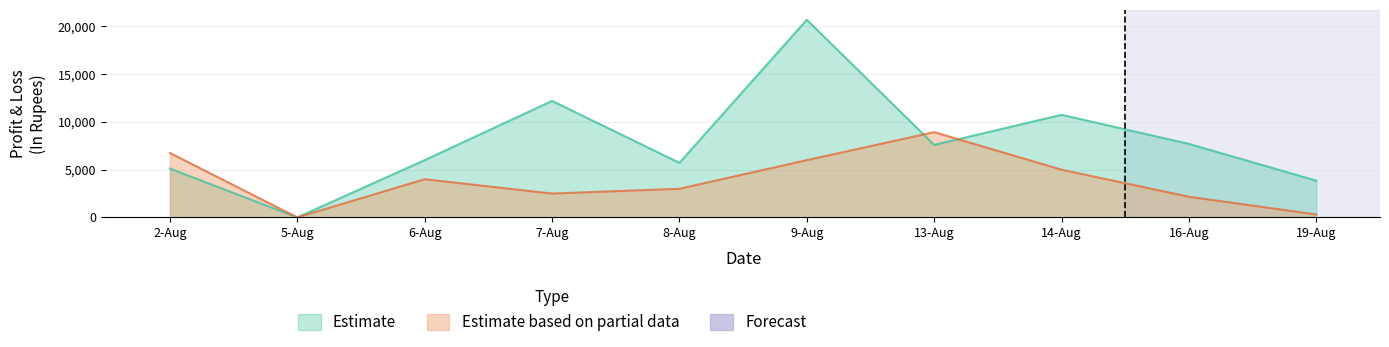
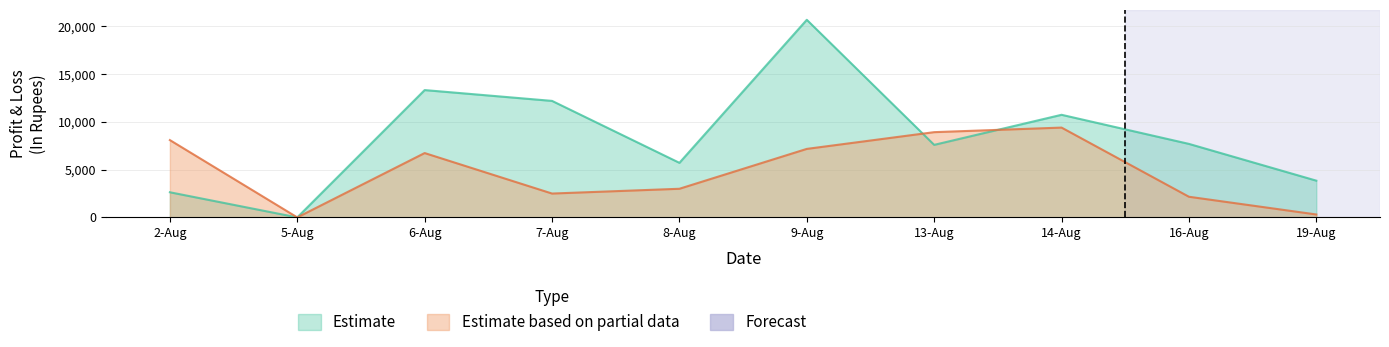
Estimate, 2-Aug: 5,000 -> 3,000
Estimate based on partial data, 2-Aug: 7,000 -> 8,000
Estimate, 6-Aug: 6,000 -> 13,000
Estimate based on partial data, 6-Aug: 4,000 -> 7,000
Estimate based on partial data, 9-Aug: 6,000 -> 7,000
Estimate based on partial data, 14-Aug: 5,000 -> 9,000
